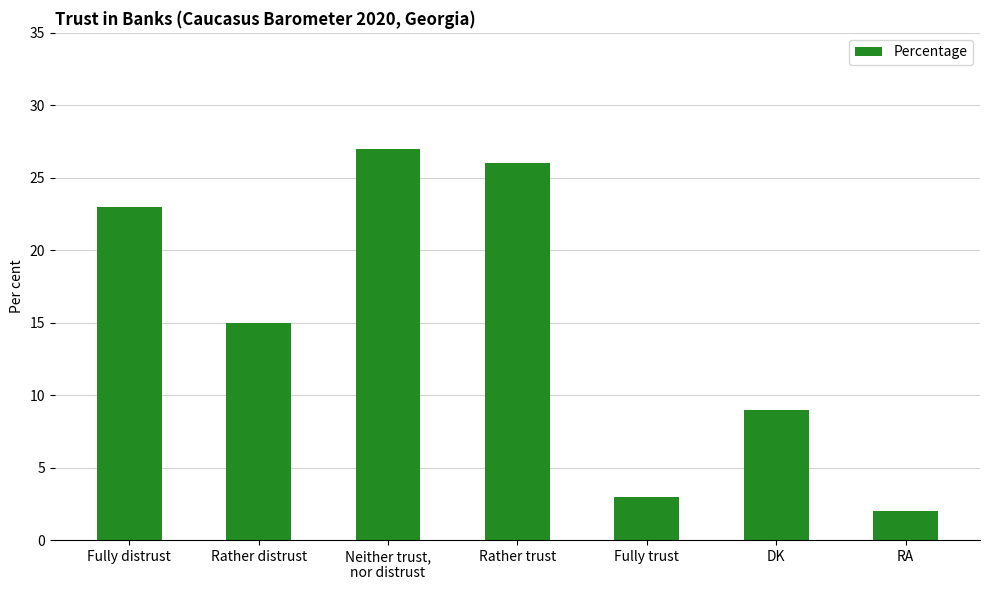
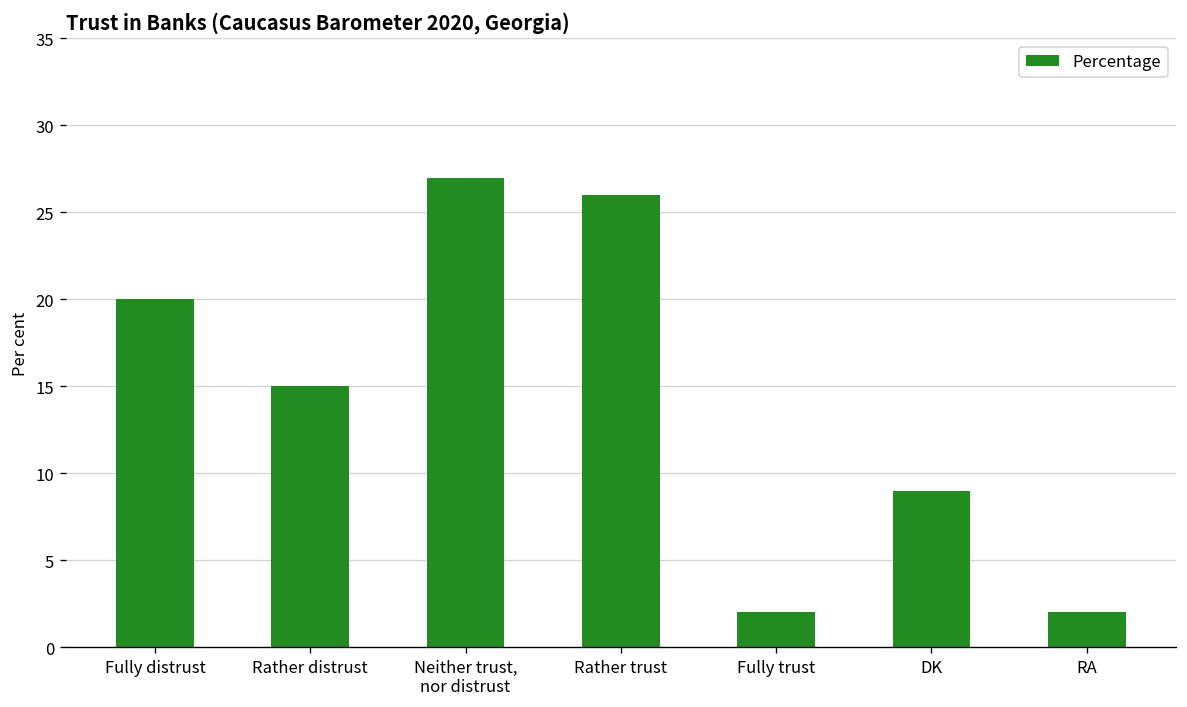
Fully distrust: 23 -> 20
Fully trust: 3 -> 2
